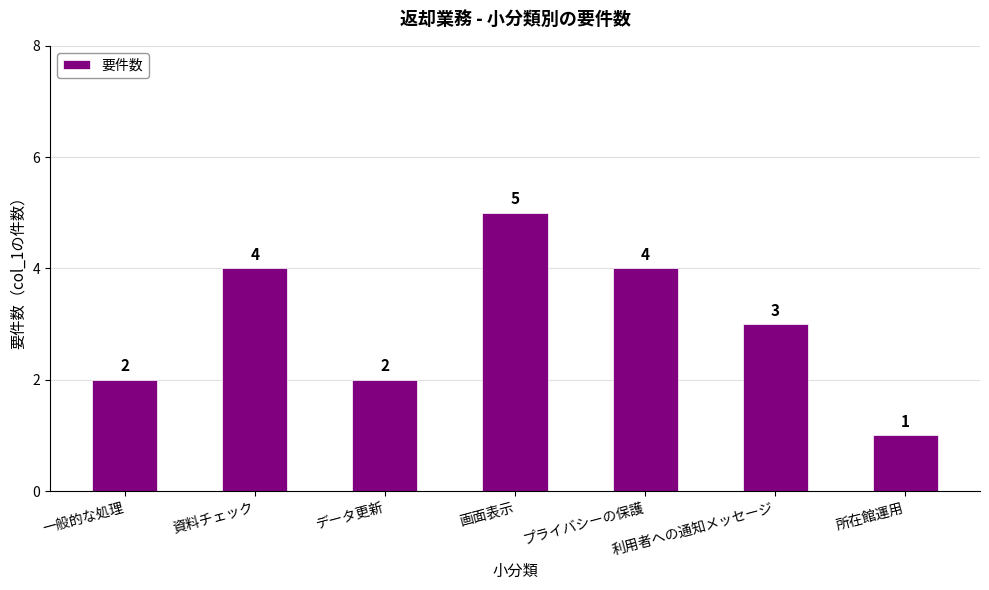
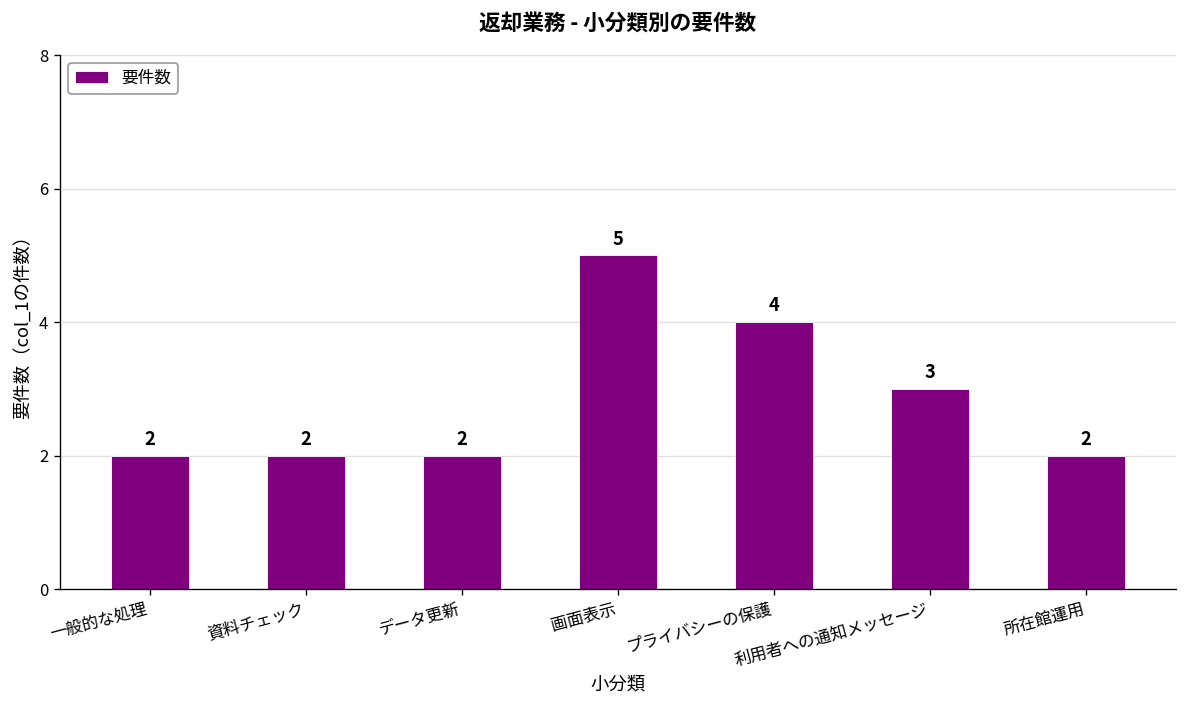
資料チェック: 4 -> 2
所在館運用: 1 -> 2
